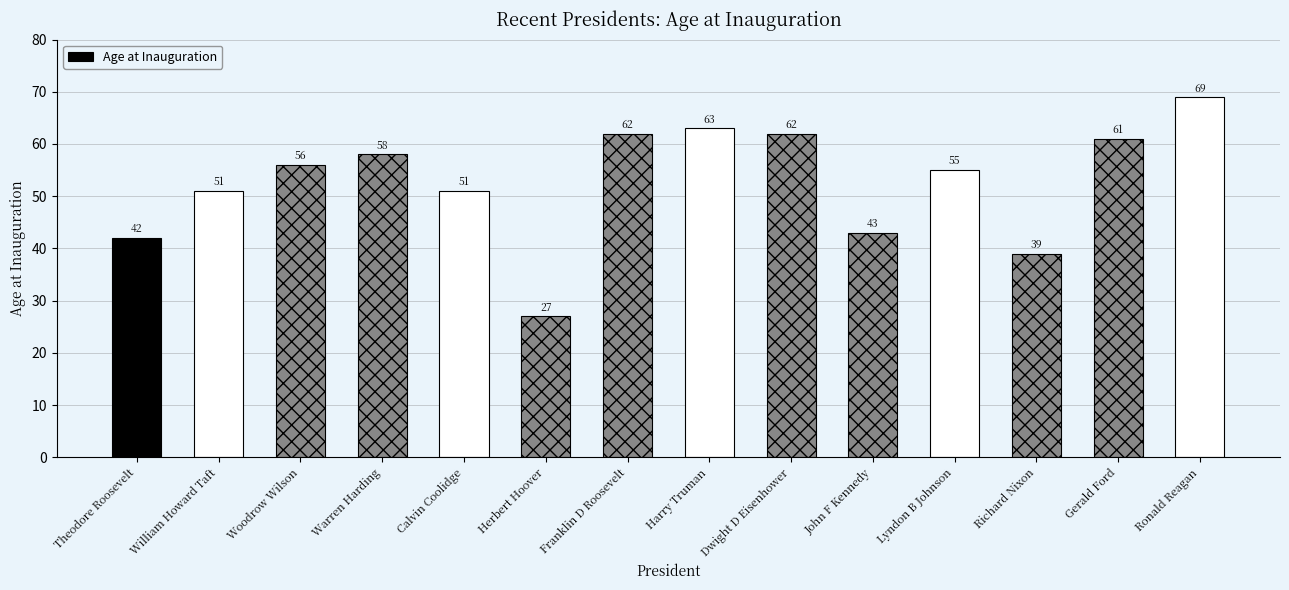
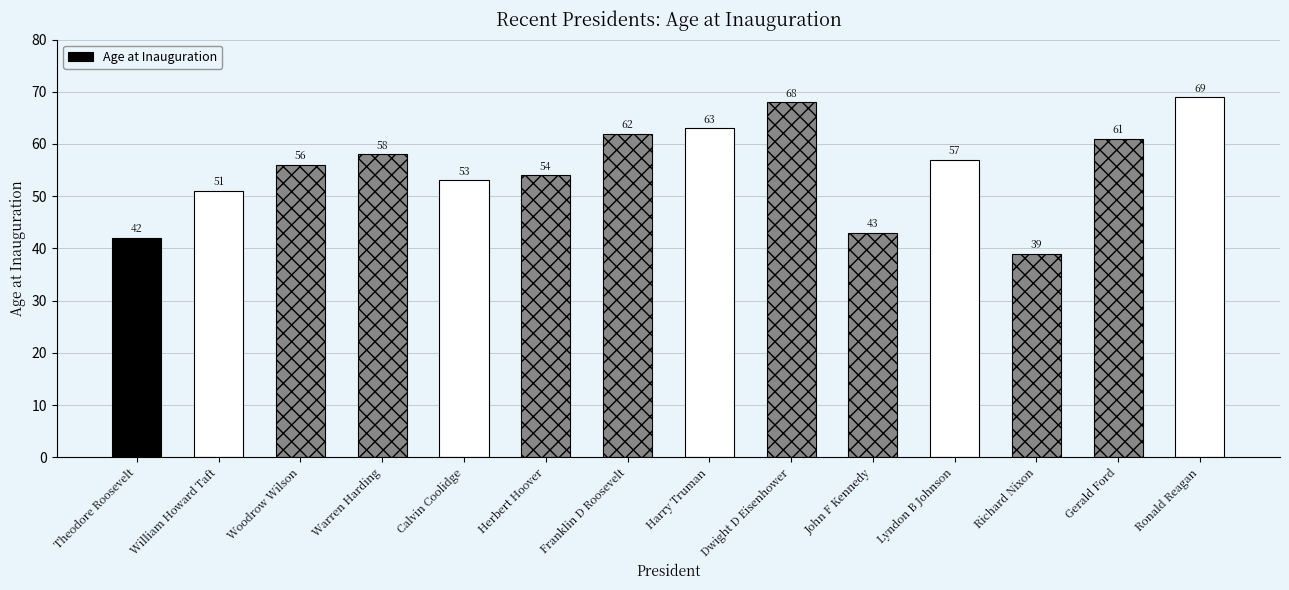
Calvin Coolidge: 51 -> 53
Herbert Hoover: 27 -> 54
Dwight D Eisenhower: 62 -> 68
Lyndon B Johnson: 55 -> 57
